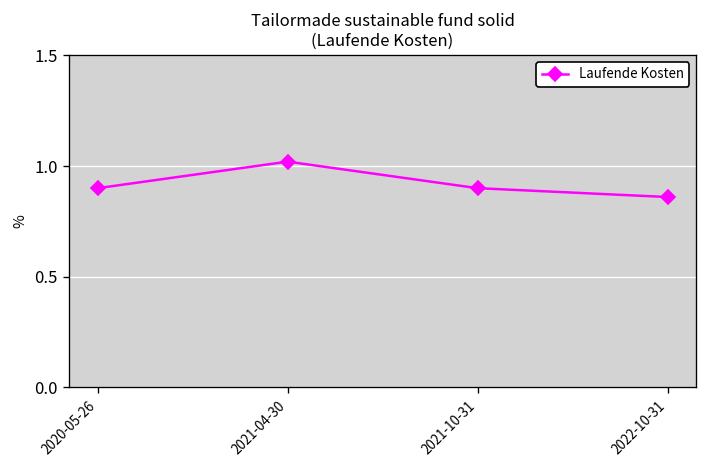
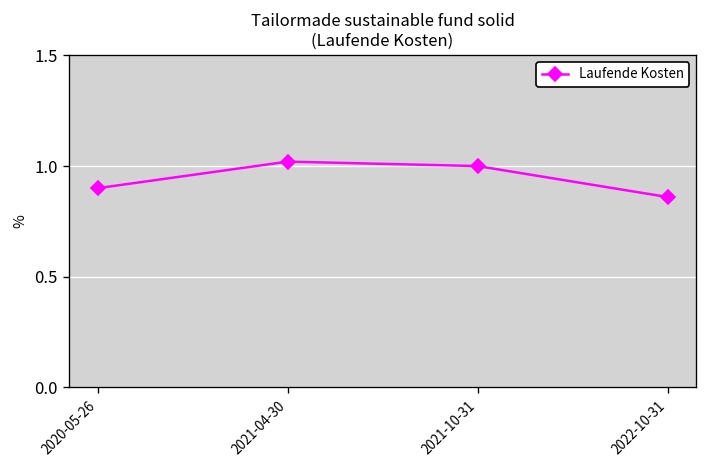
2021-10-31: 0.9 -> 1.0
